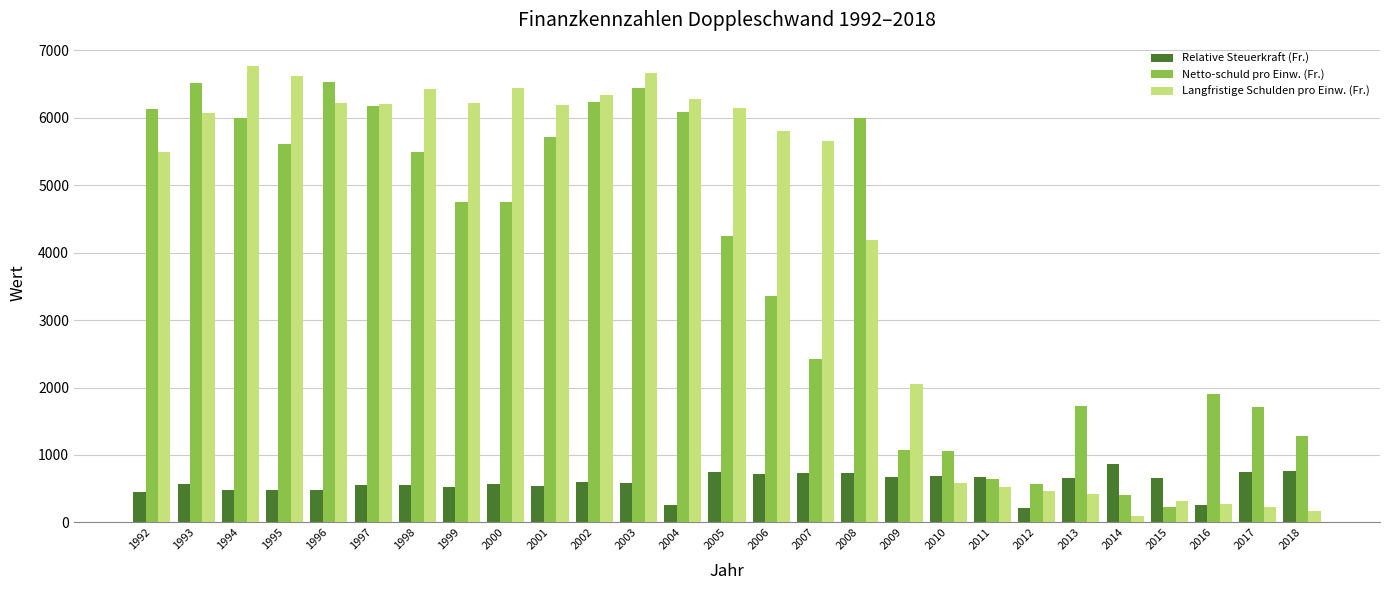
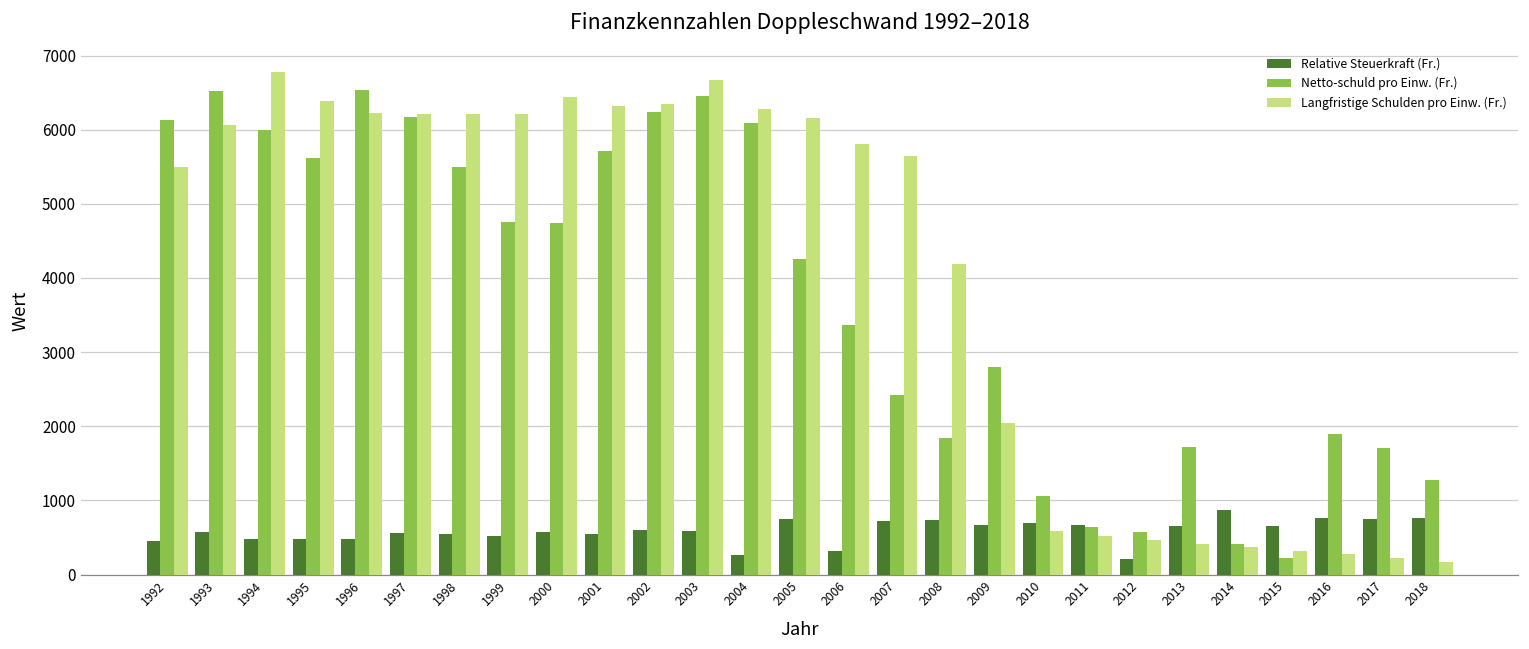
Langfristige Schulden pro Einw. (Fr.), 1995: 6600 -> 6400
Langfristige Schulden pro Einw. (Fr.), 1998: 6400 -> 6200
Langfristige Schulden pro Einw. (Fr.), 2001: 6200 -> 6300
Relative Steuerkraft (Fr.), 2006: 700 -> 300
Netto-schuld pro Einw. (Fr.), 2008: 6000 -> 1800
Netto-schuld pro Einw. (Fr.), 2009: 1100 -> 2800
Langfristige Schulden pro Einw. (Fr.), 2014: 100 -> 400
Relative Steuerkraft (Fr.), 2016: 300 -> 800
